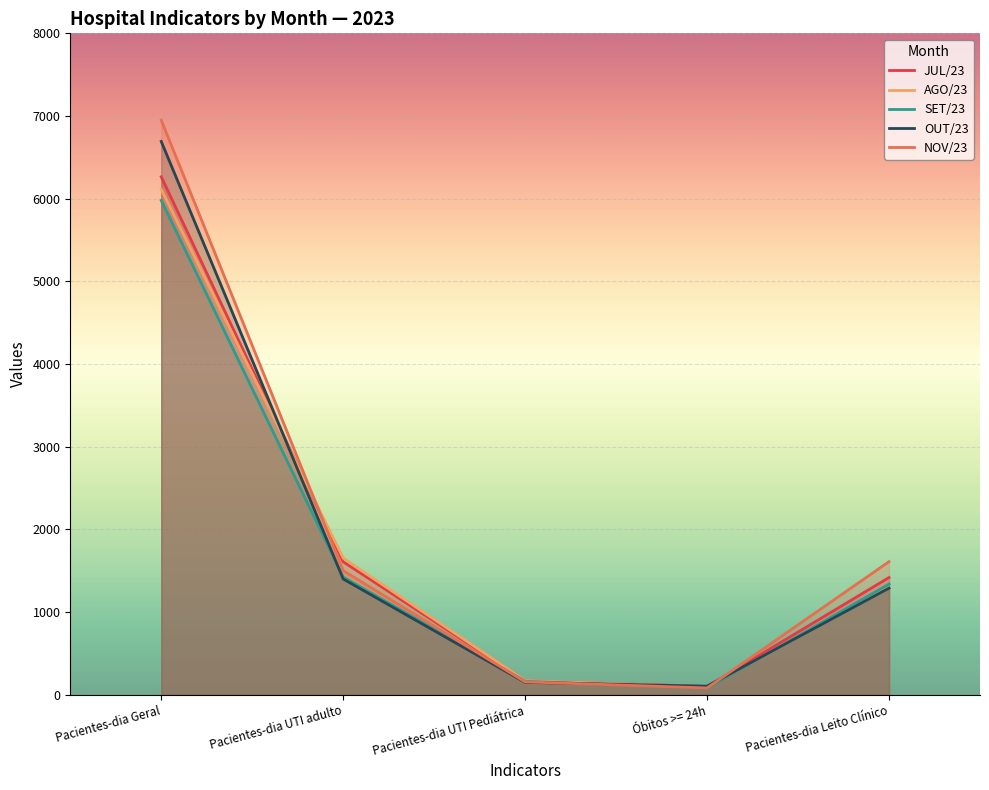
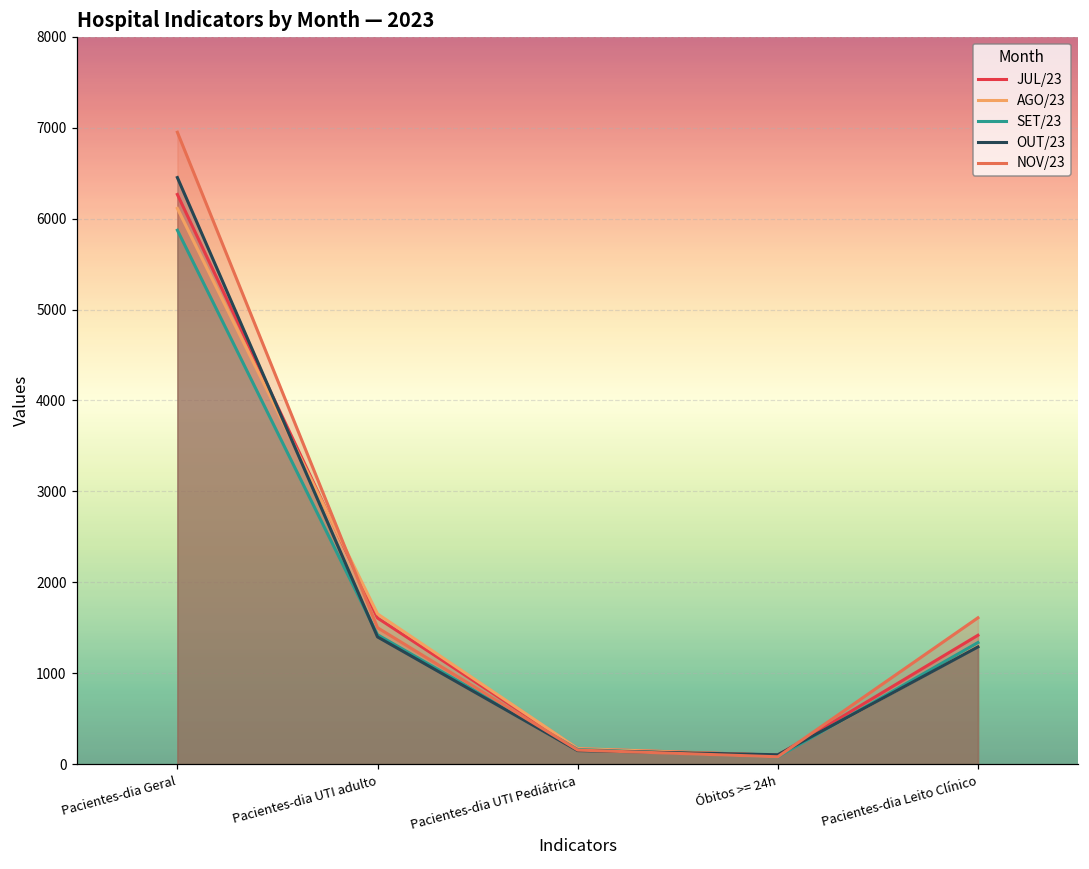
SET/23, Pacientes-dia Geral: 6000 -> 5900
OUT/23, Pacientes-dia Geral: 6700 -> 6500
